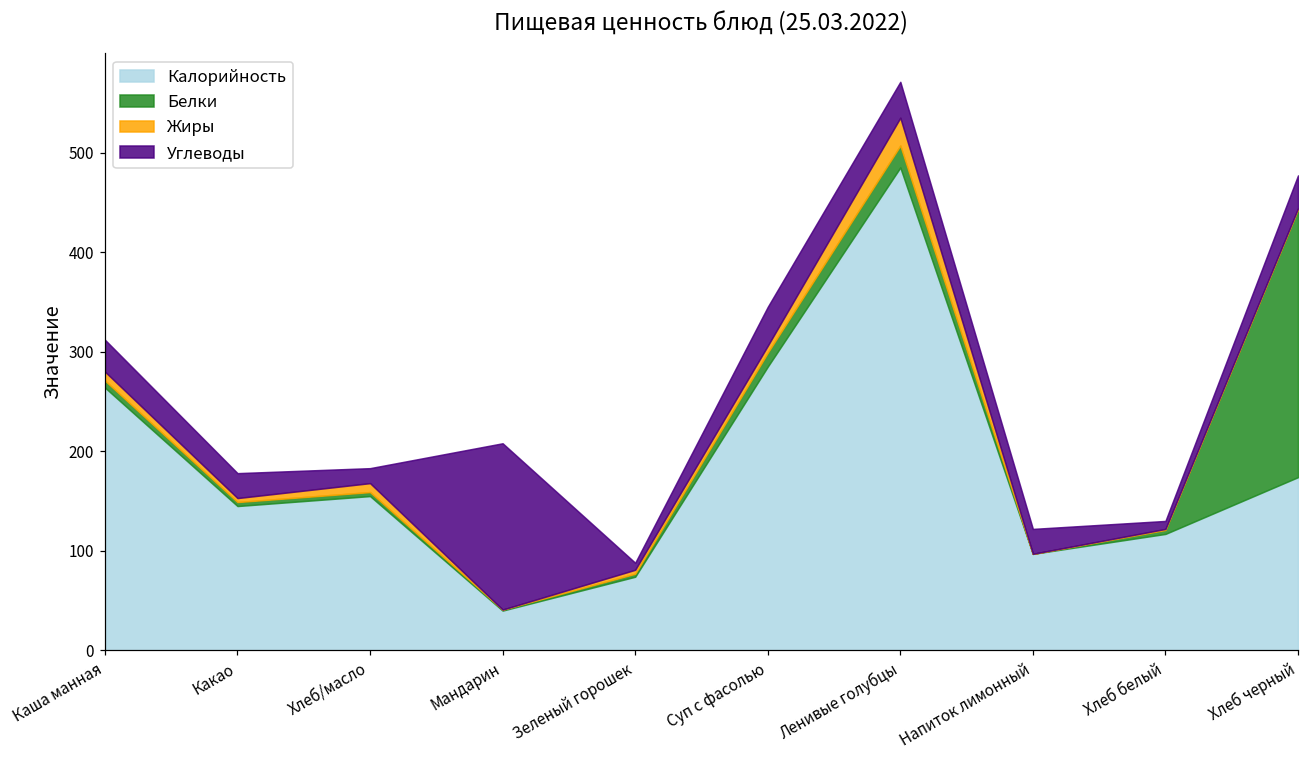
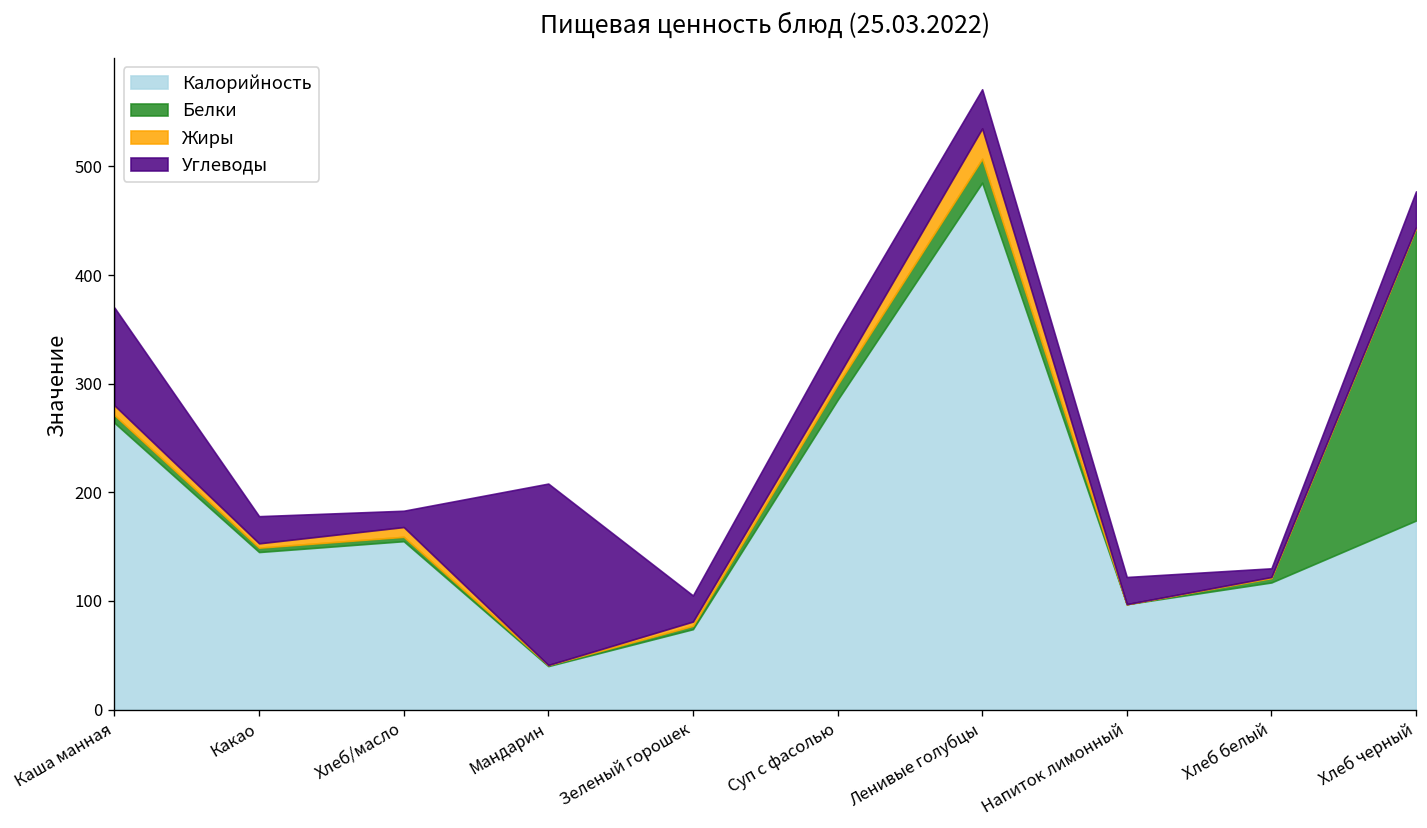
Углеводы, Каша манная: 30 -> 90
Углеводы, Зеленый горошек: 10 -> 20
